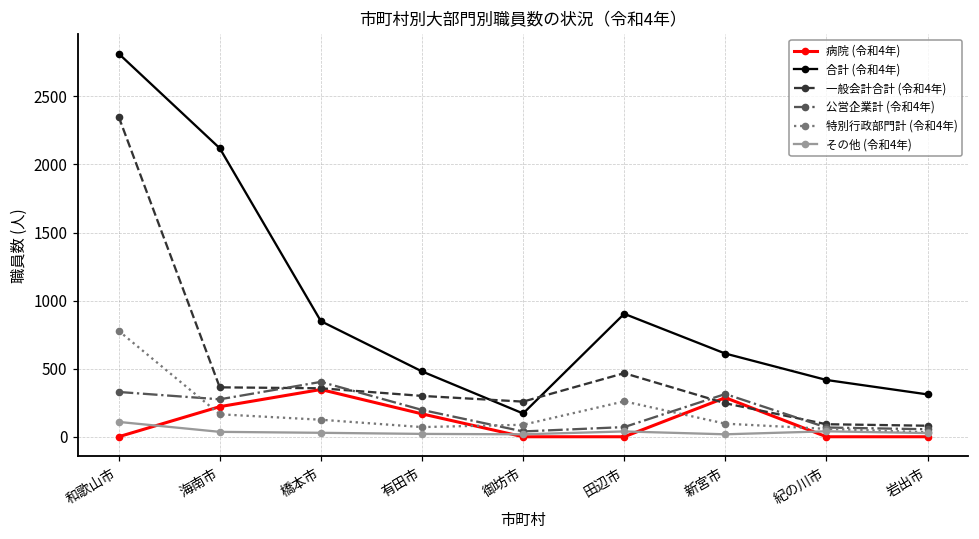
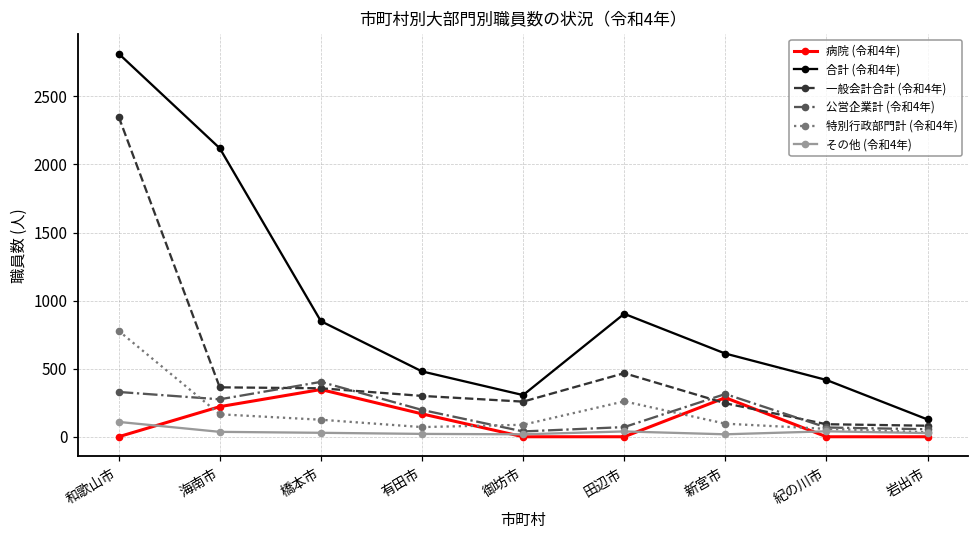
合計 (令和4年), 御坊市: 170 -> 310
合計 (令和4年), 岩出市: 310 -> 130
